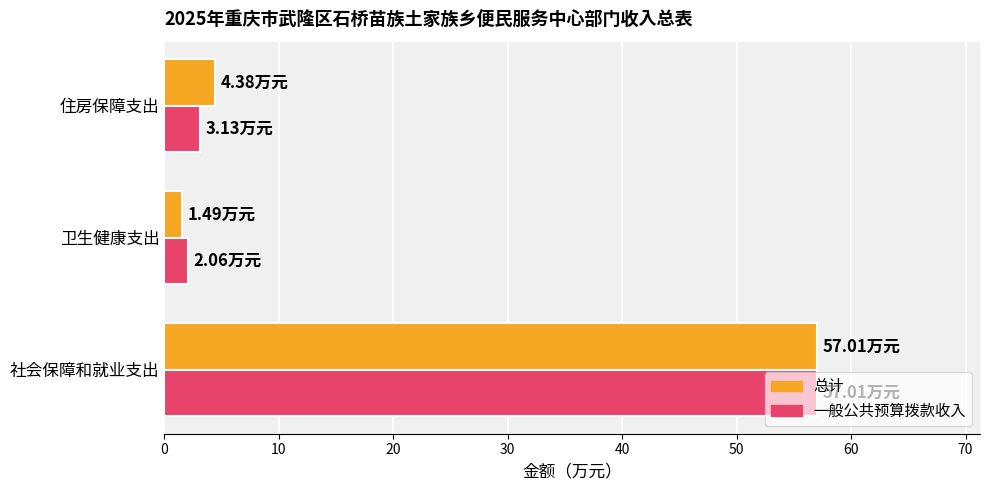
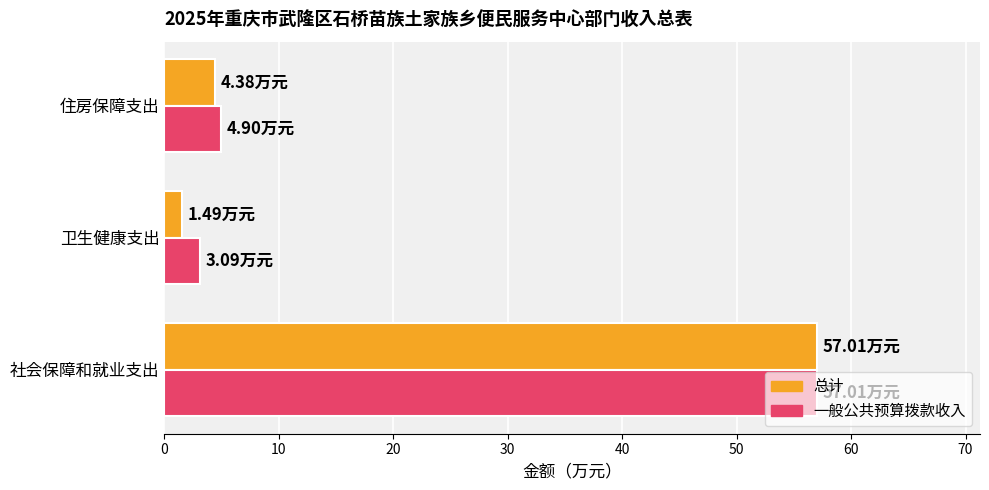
一般公共预算拨款收入, 住房保障支出: 3.13 -> 4.90
一般公共预算拨款收入, 卫生健康支出: 2.06 -> 3.09
